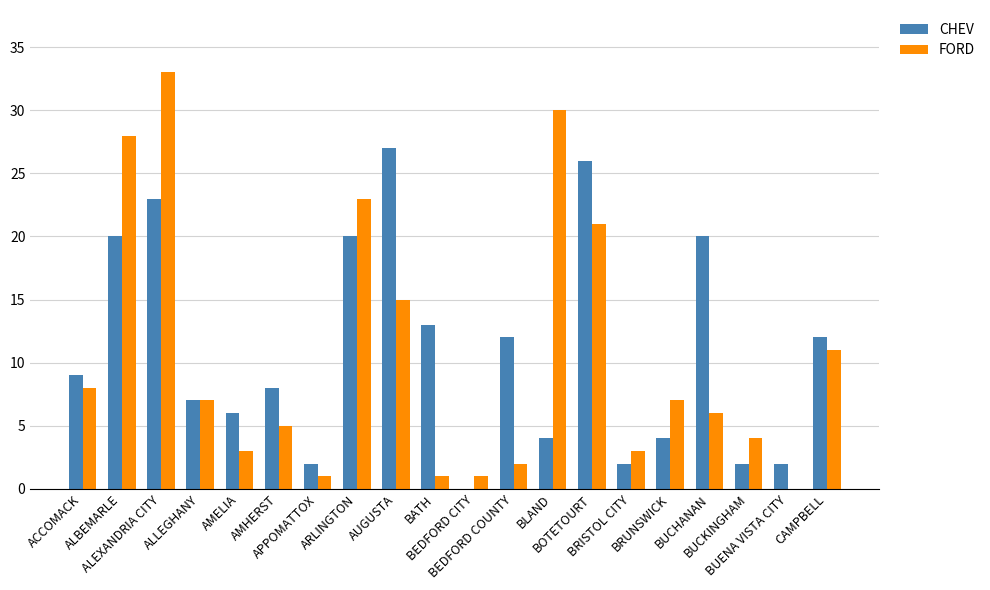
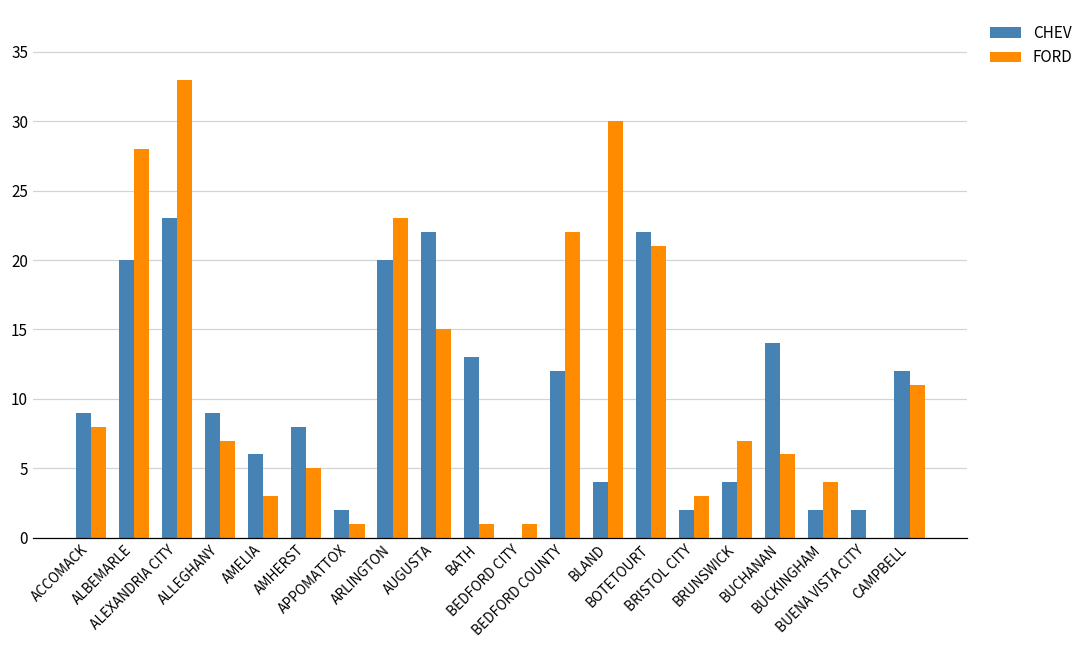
CHEV, ALLEGHANY: 7 -> 9
CHEV, AUGUSTA: 27 -> 22
FORD, BEDFORD COUNTY: 2 -> 22
CHEV, BOTETOURT: 26 -> 22
CHEV, BUCHANAN: 20 -> 14
